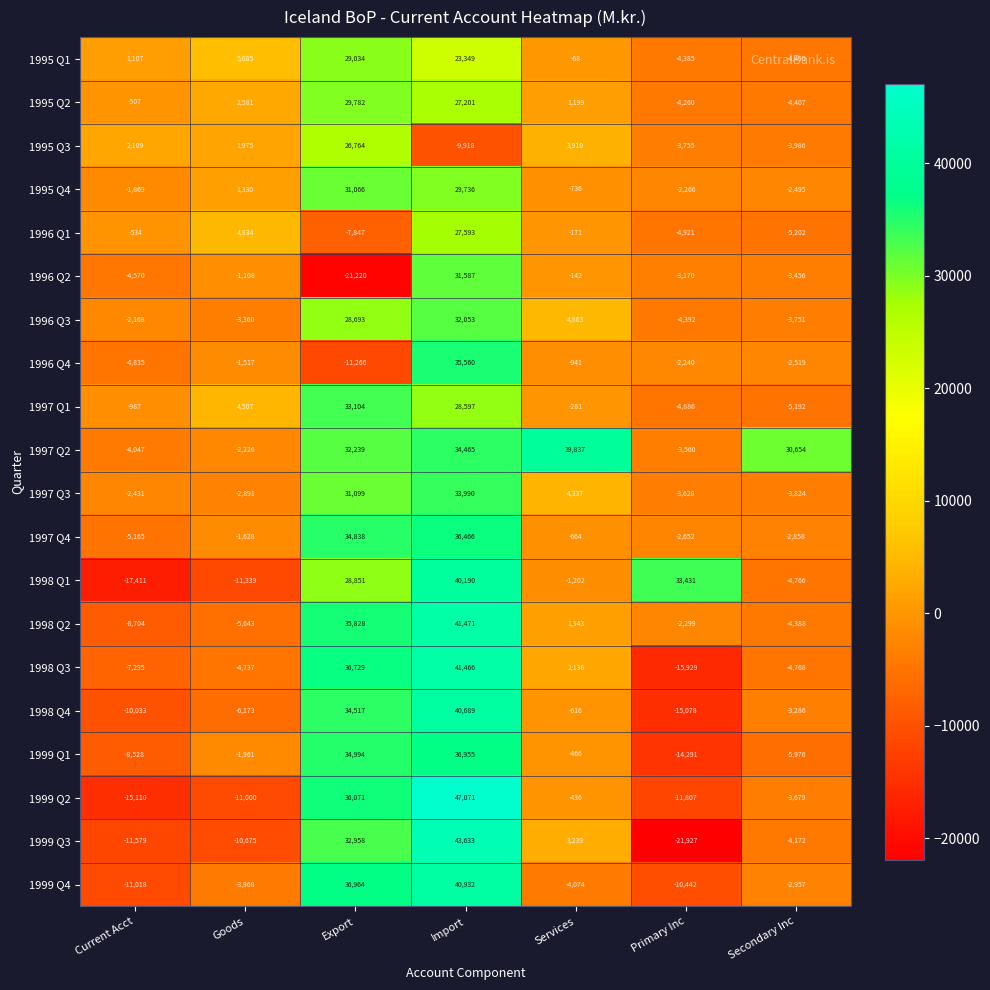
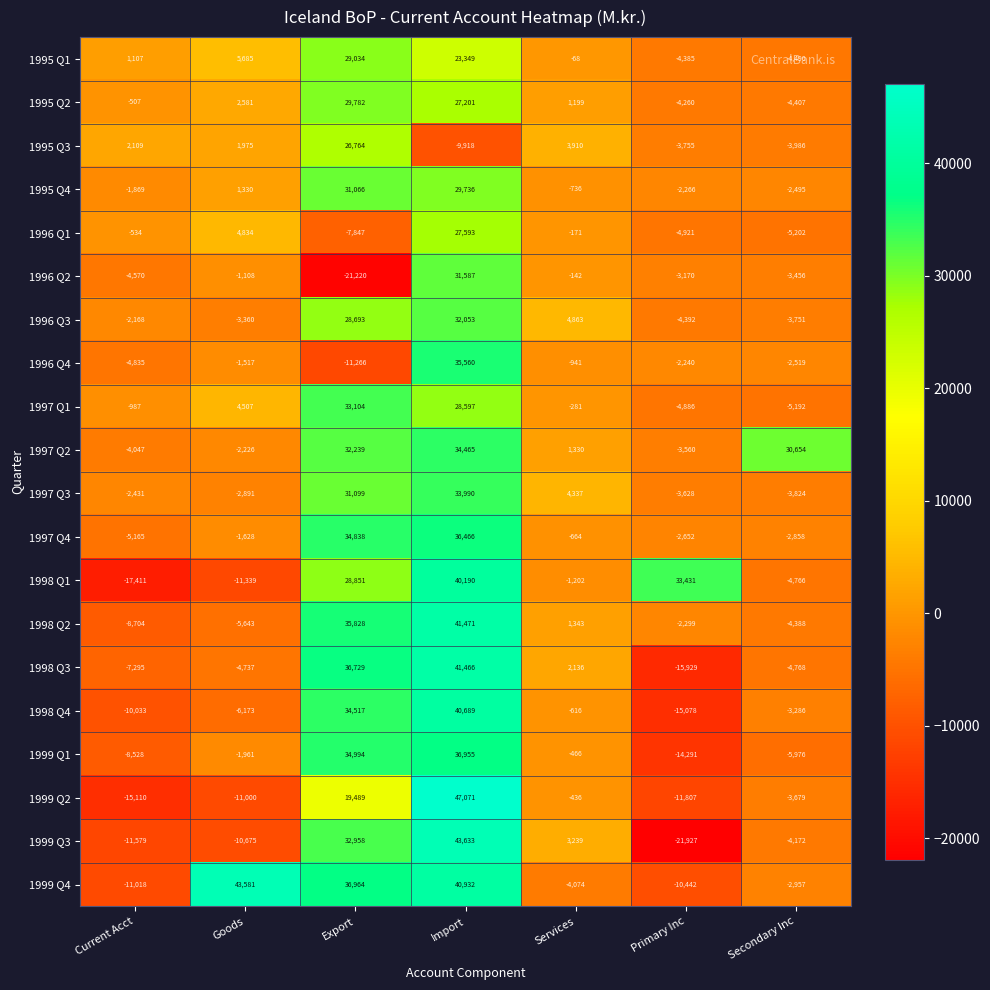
1997 Q2, Services: 39,837 -> 1,330
1999 Q2, Export: 36,071 -> 19,489
1999 Q4, Goods: -3,968 -> 43,581
